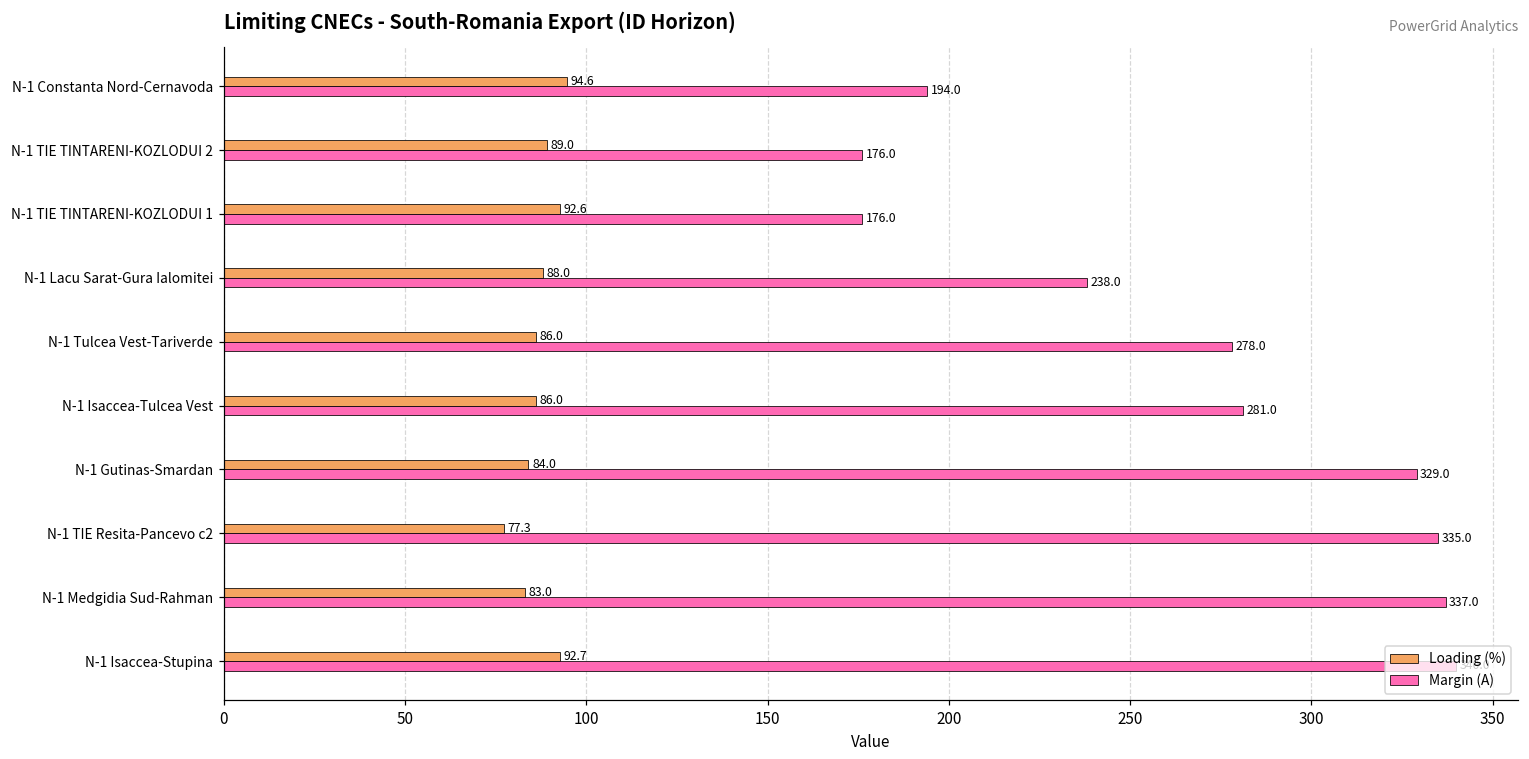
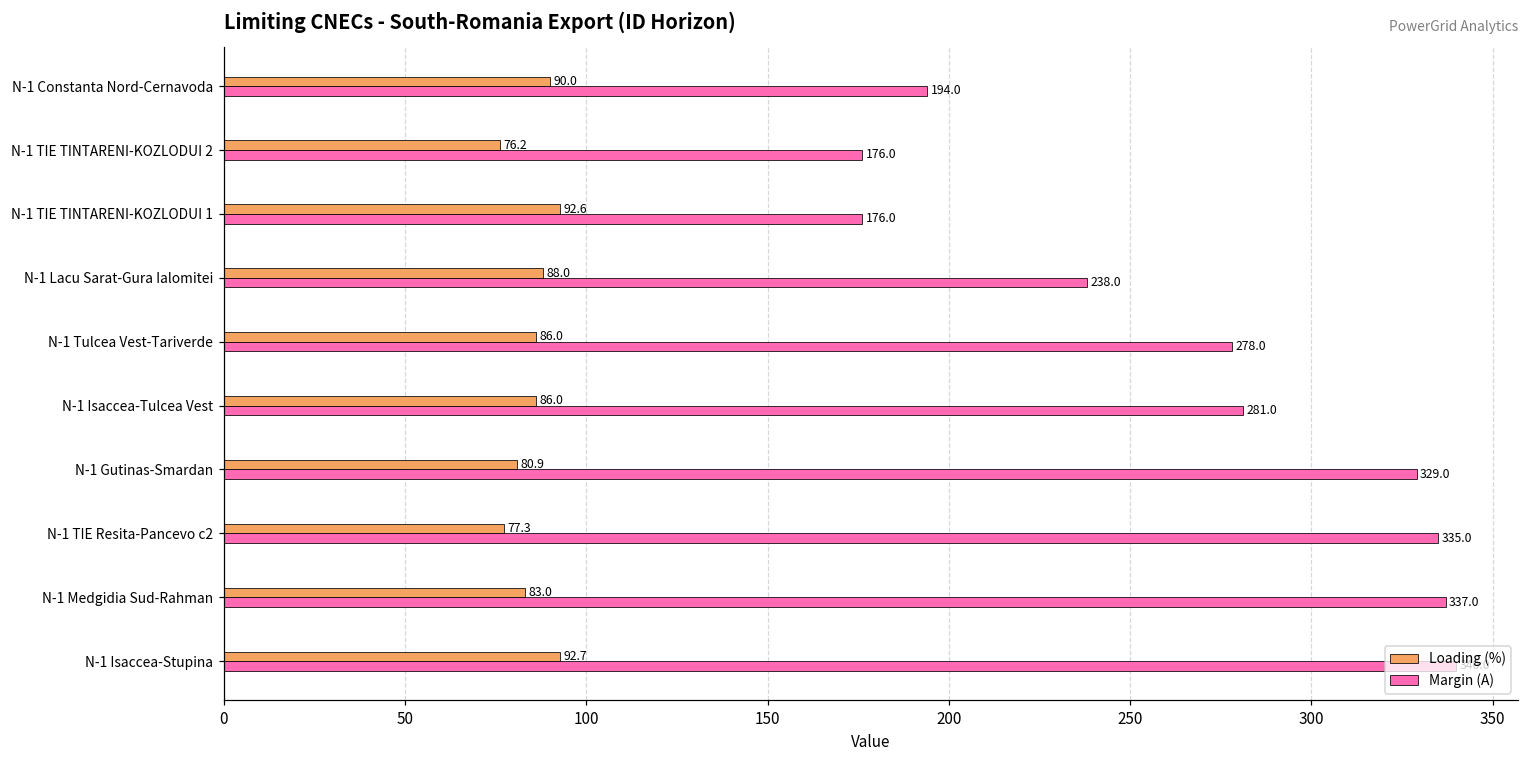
Loading (%), N-1 Constanta Nord-Cernavoda: 94.6 -> 90.0
Loading (%), N-1 TIE TINTARENI-KOZLODUI 2: 89.0 -> 76.2
Loading (%), N-1 Gutinas-Smardan: 84.0 -> 80.9
